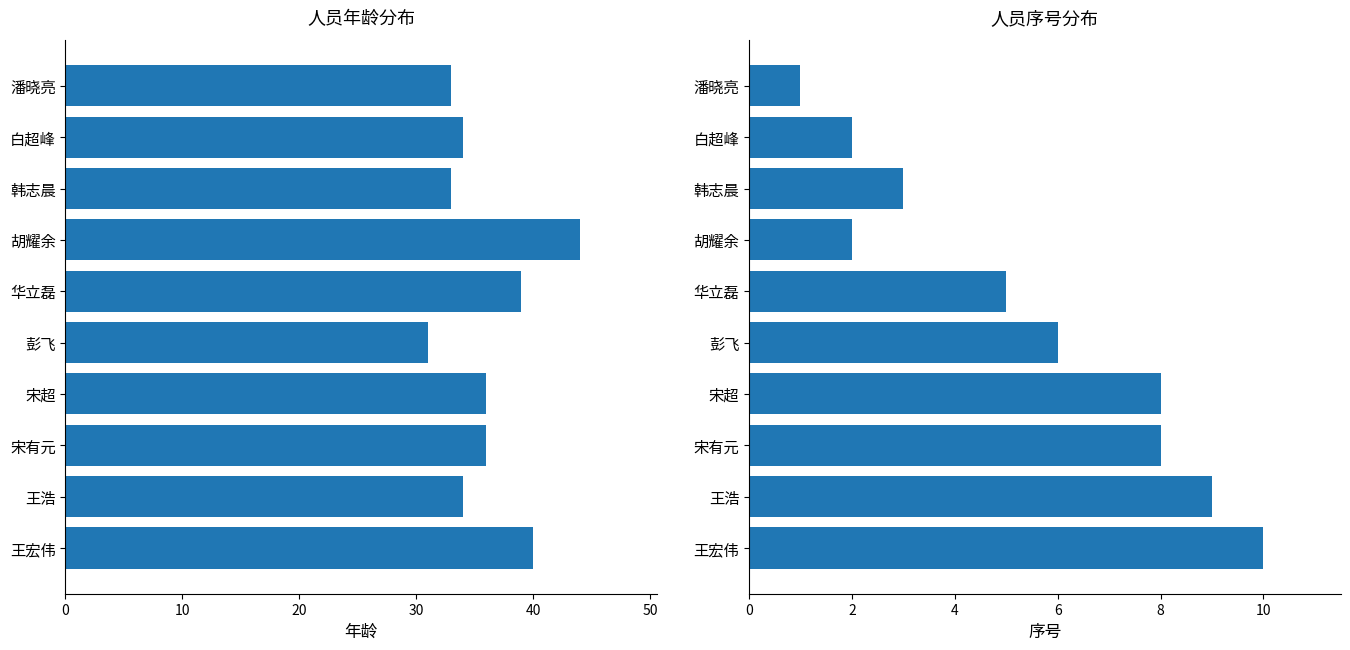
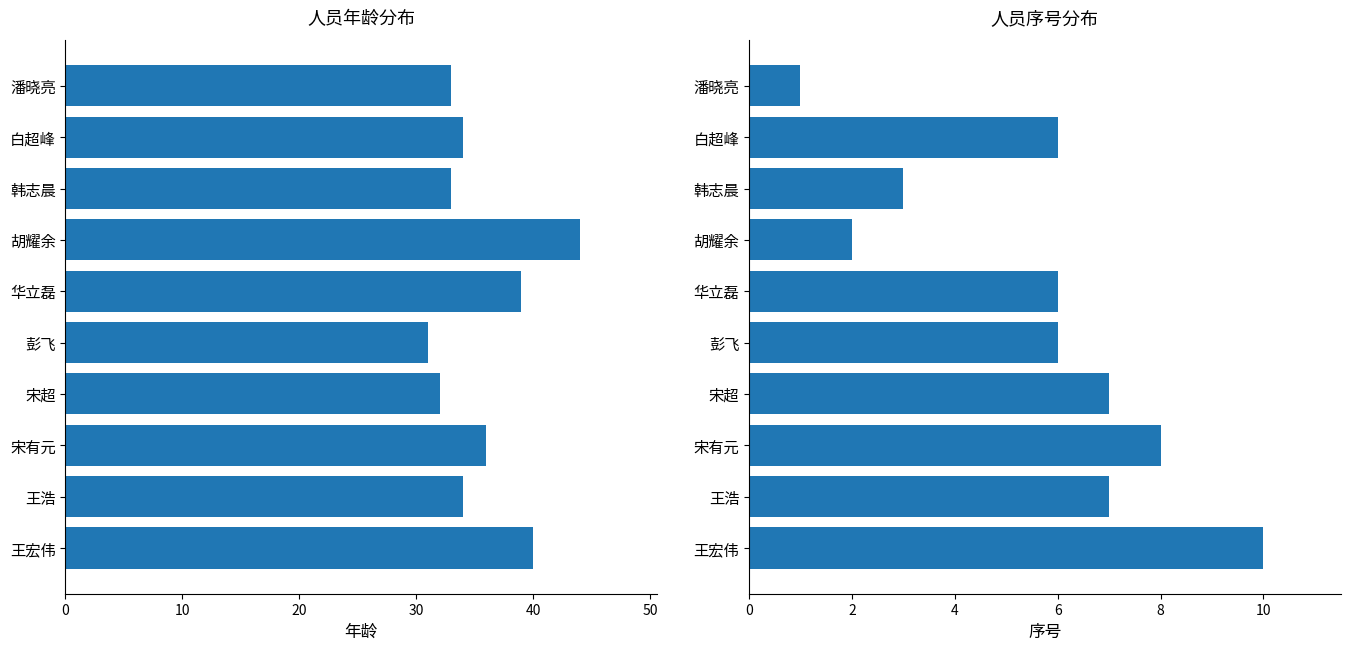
人员年龄分布, 宋超: 36 -> 32
人员序号分布, 白超峰: 2 -> 6
人员序号分布, 华立磊: 5 -> 6
人员序号分布, 宋超: 8 -> 7
人员序号分布, 王浩: 9 -> 7
